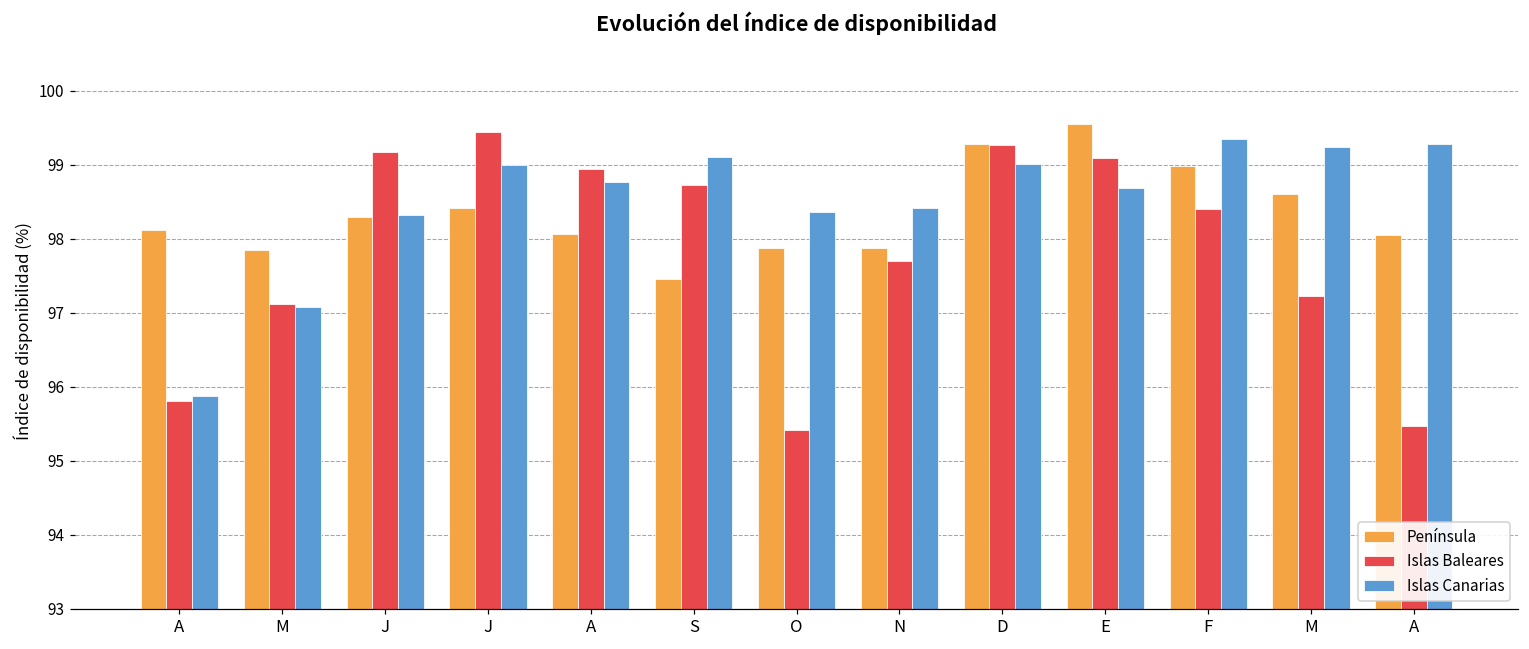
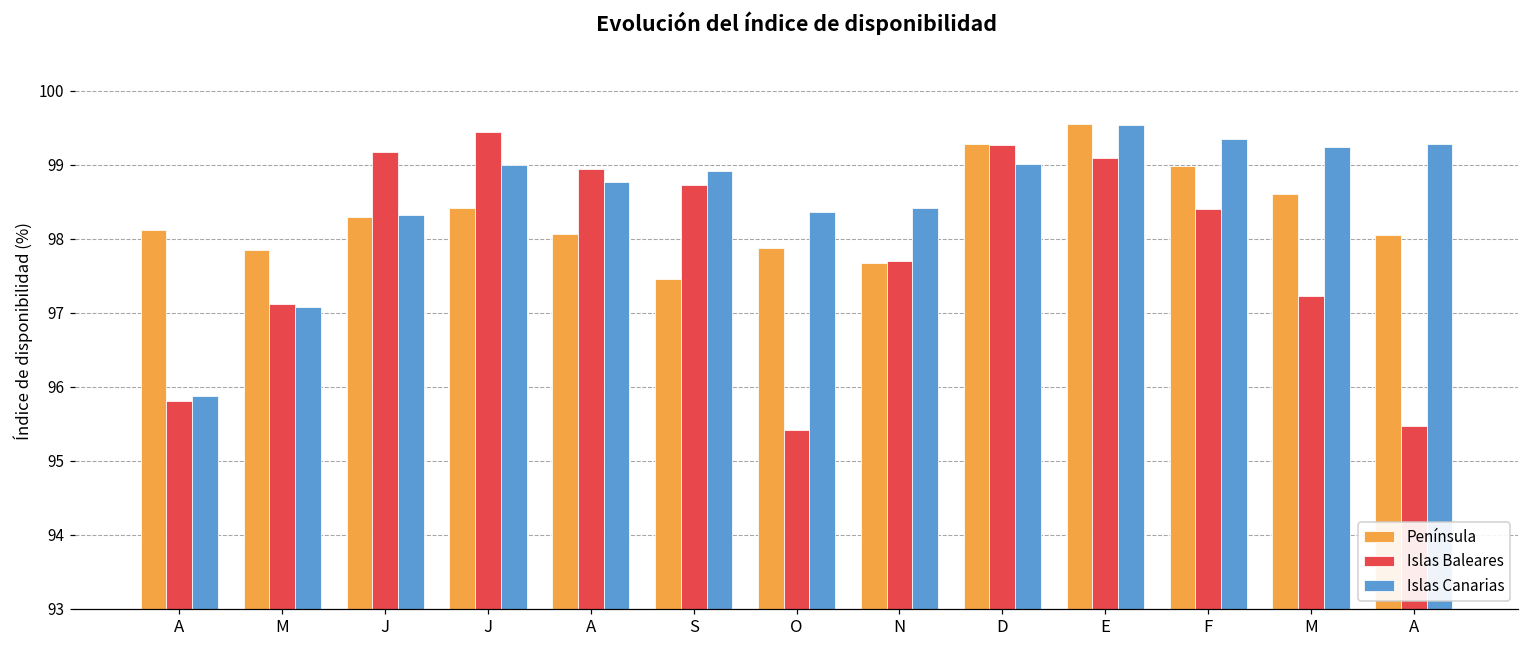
Islas Canarias, S: 99.1 -> 98.9
Península, N: 97.9 -> 97.7
Islas Canarias, E: 98.7 -> 99.5
